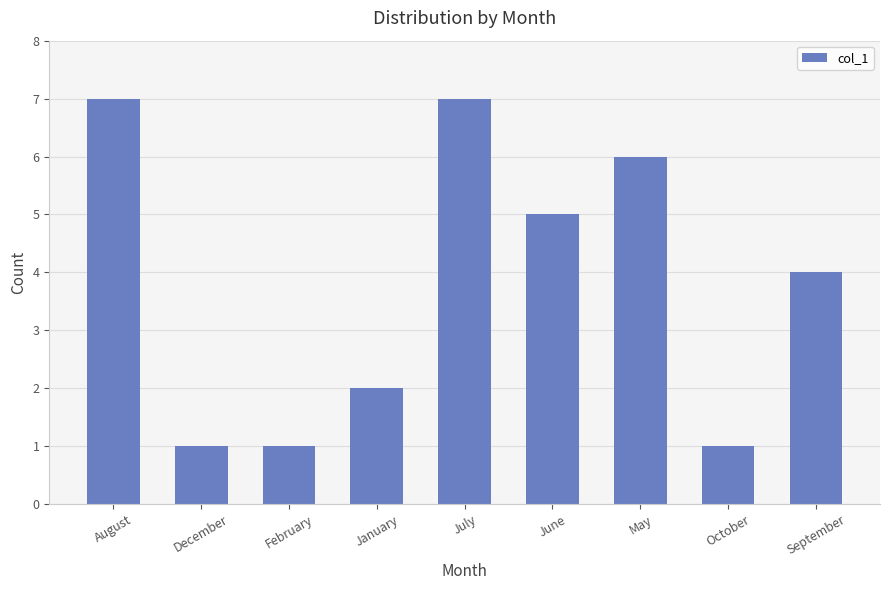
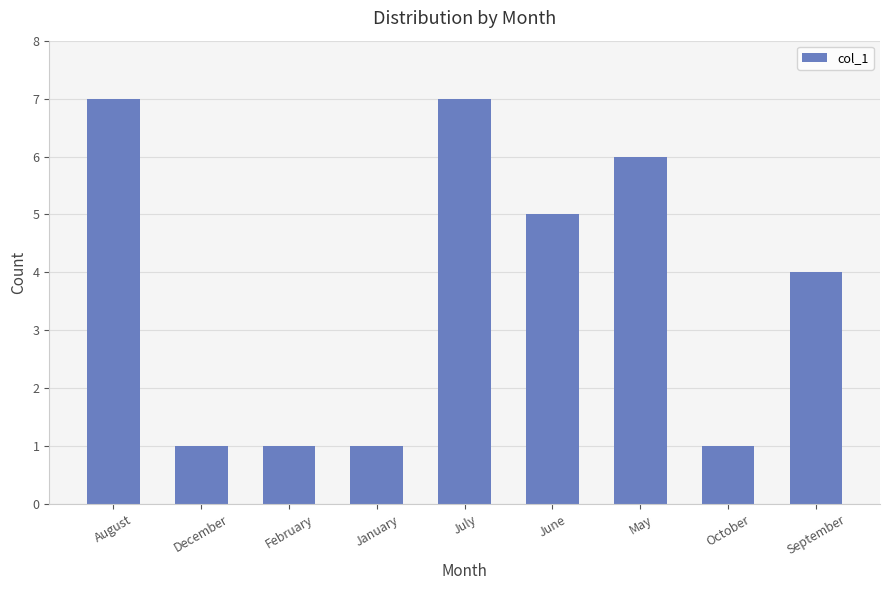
January: 2 -> 1
